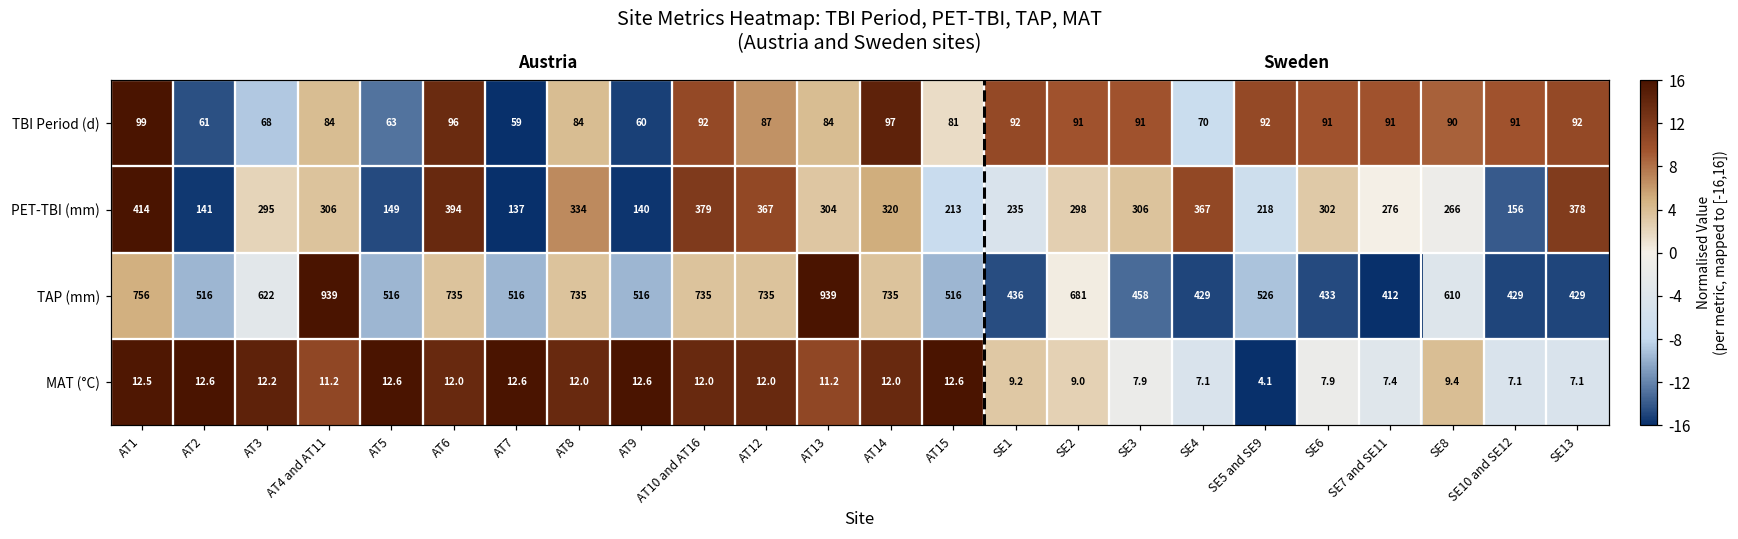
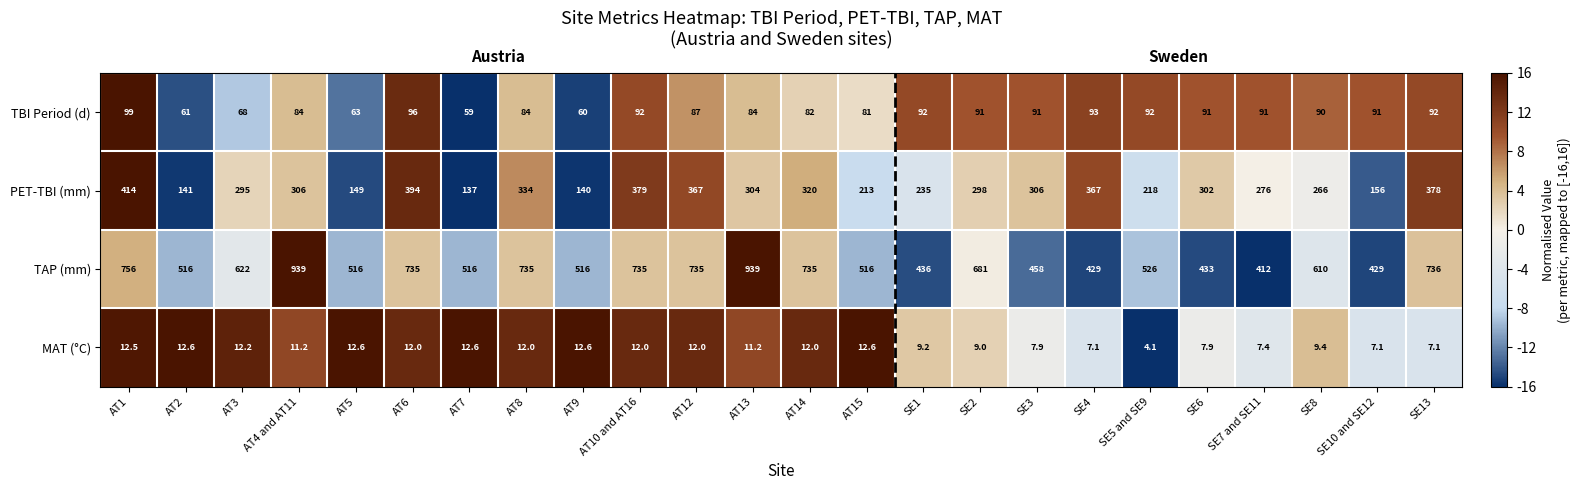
TBI Period (d), AT14: 97 -> 82
TBI Period (d), SE4: 70 -> 93
TAP (mm), SE13: 429 -> 736
